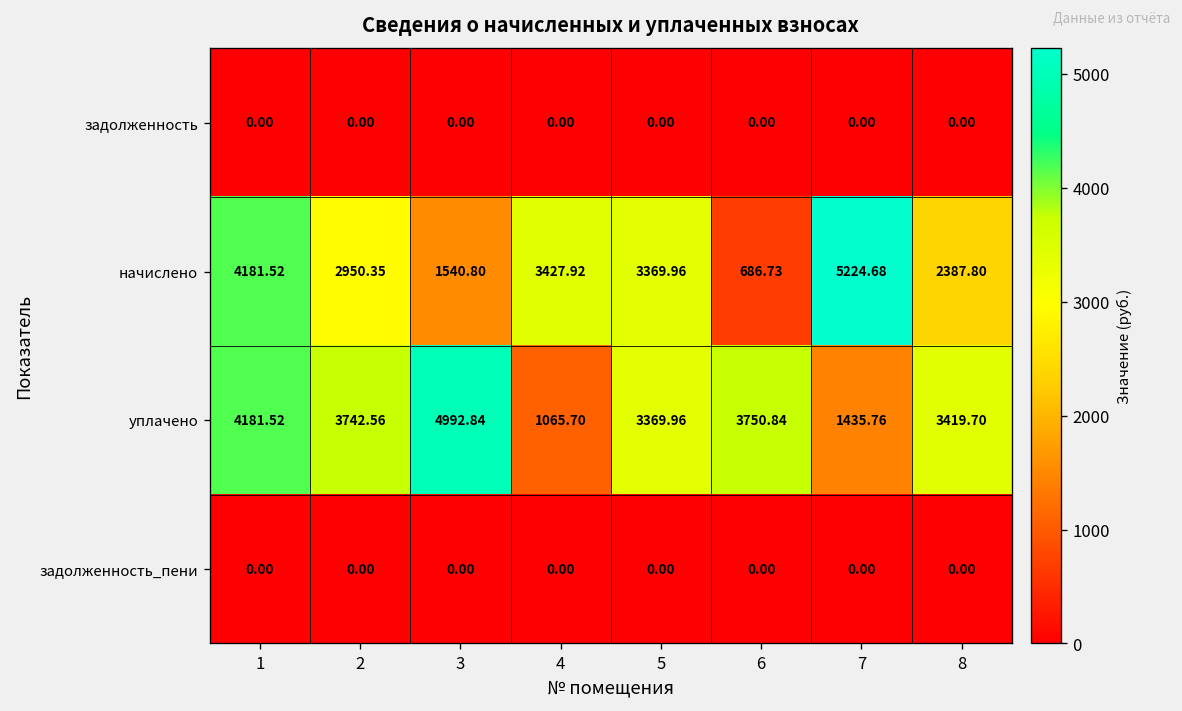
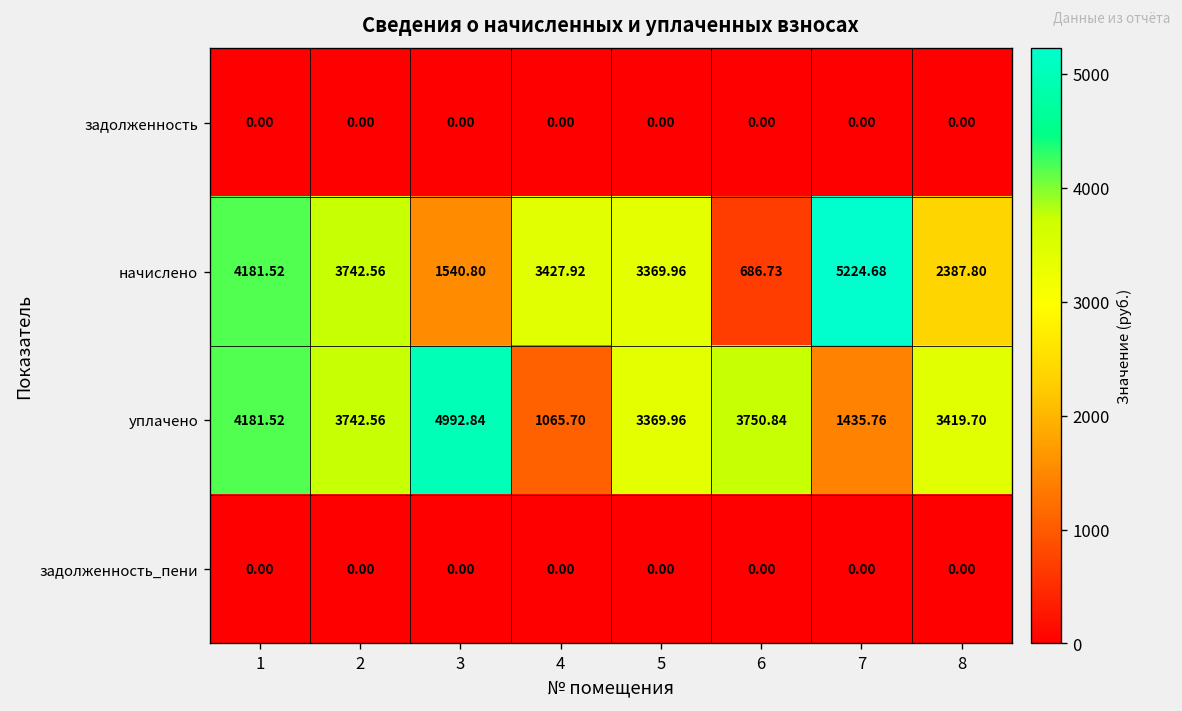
начислено, 2: 2950.35 -> 3742.56
